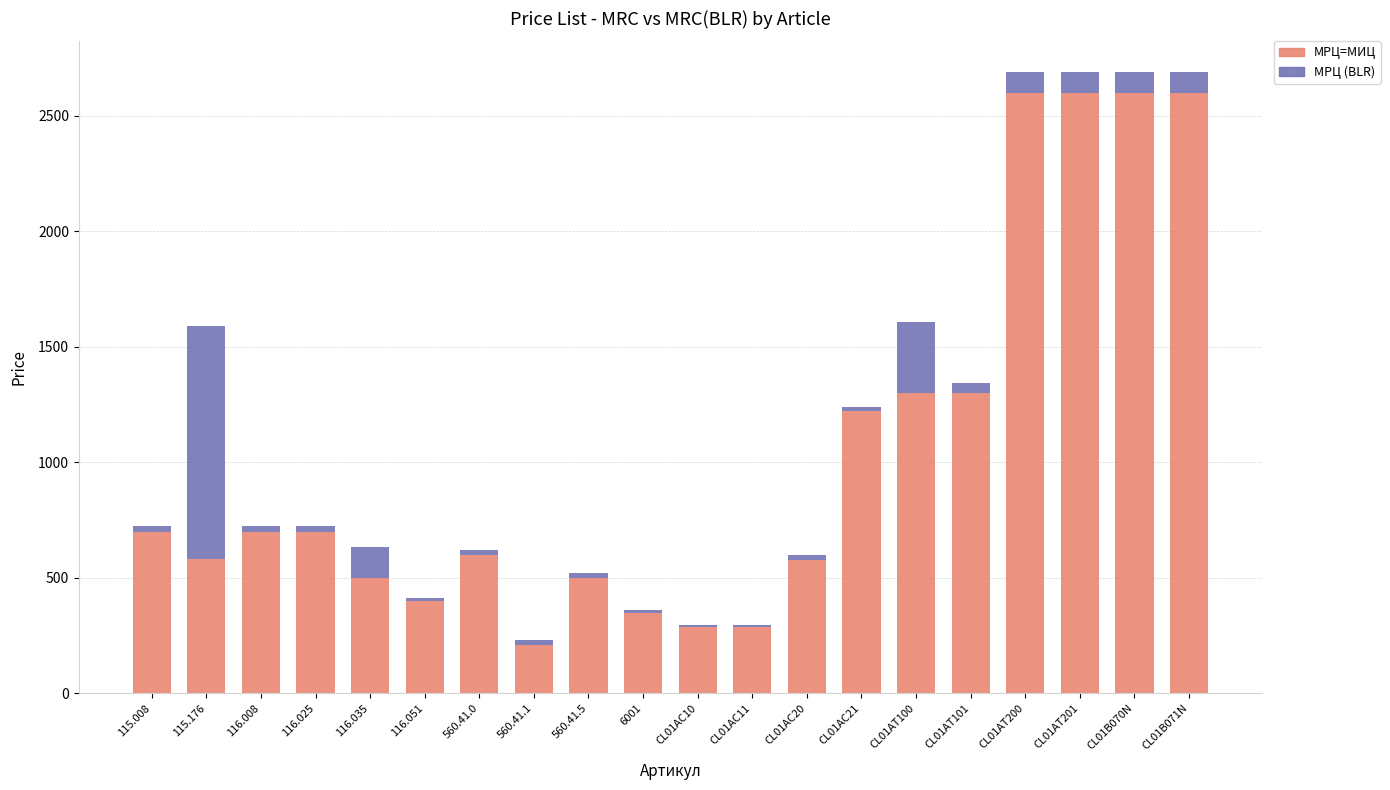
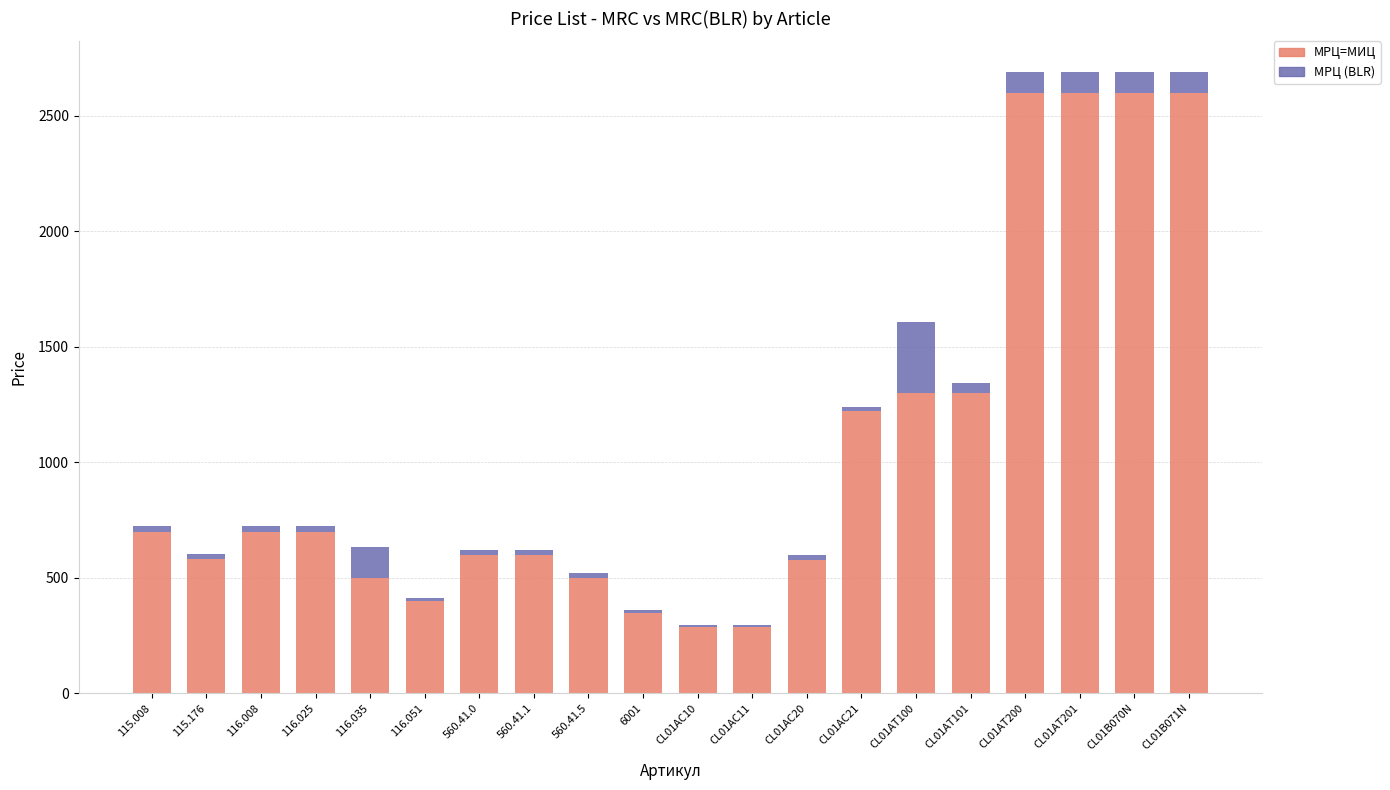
МРЦ (BLR), 115.176: 1010 -> 20
МРЦ=МИЦ, 560.41.1: 210 -> 600
